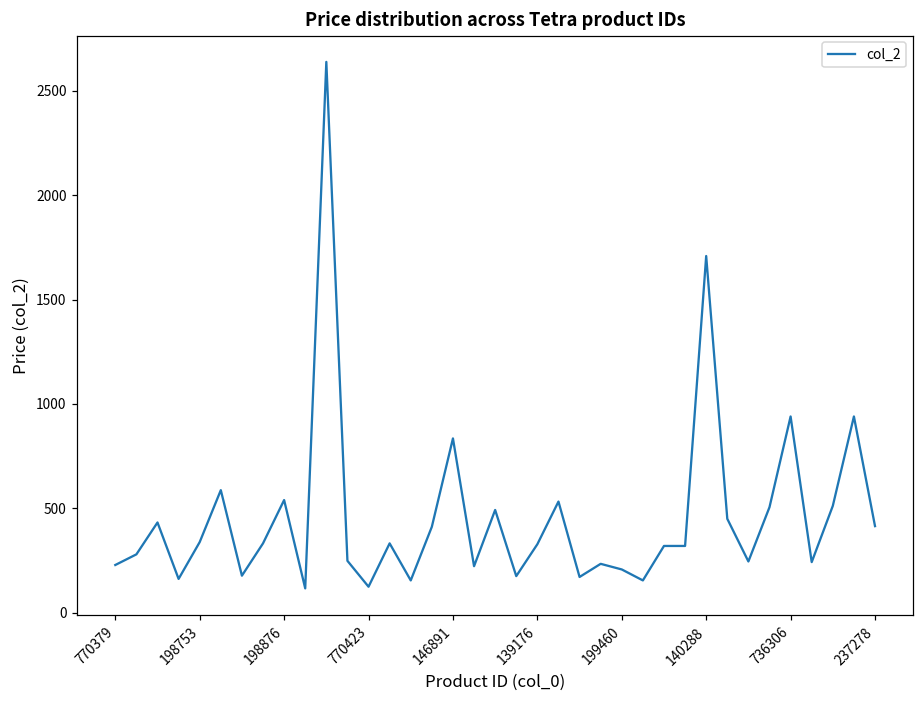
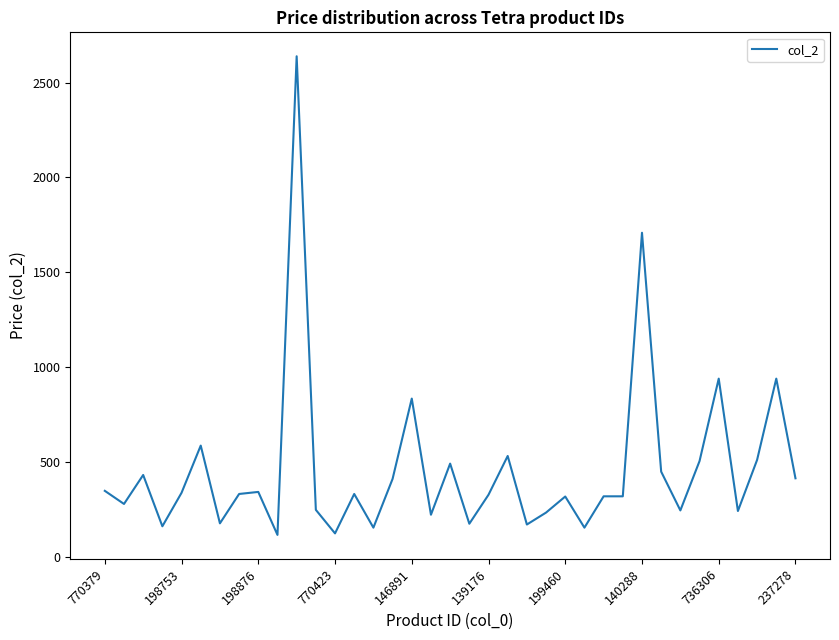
770379: 230 -> 350
198876: 540 -> 340
199460: 210 -> 320
